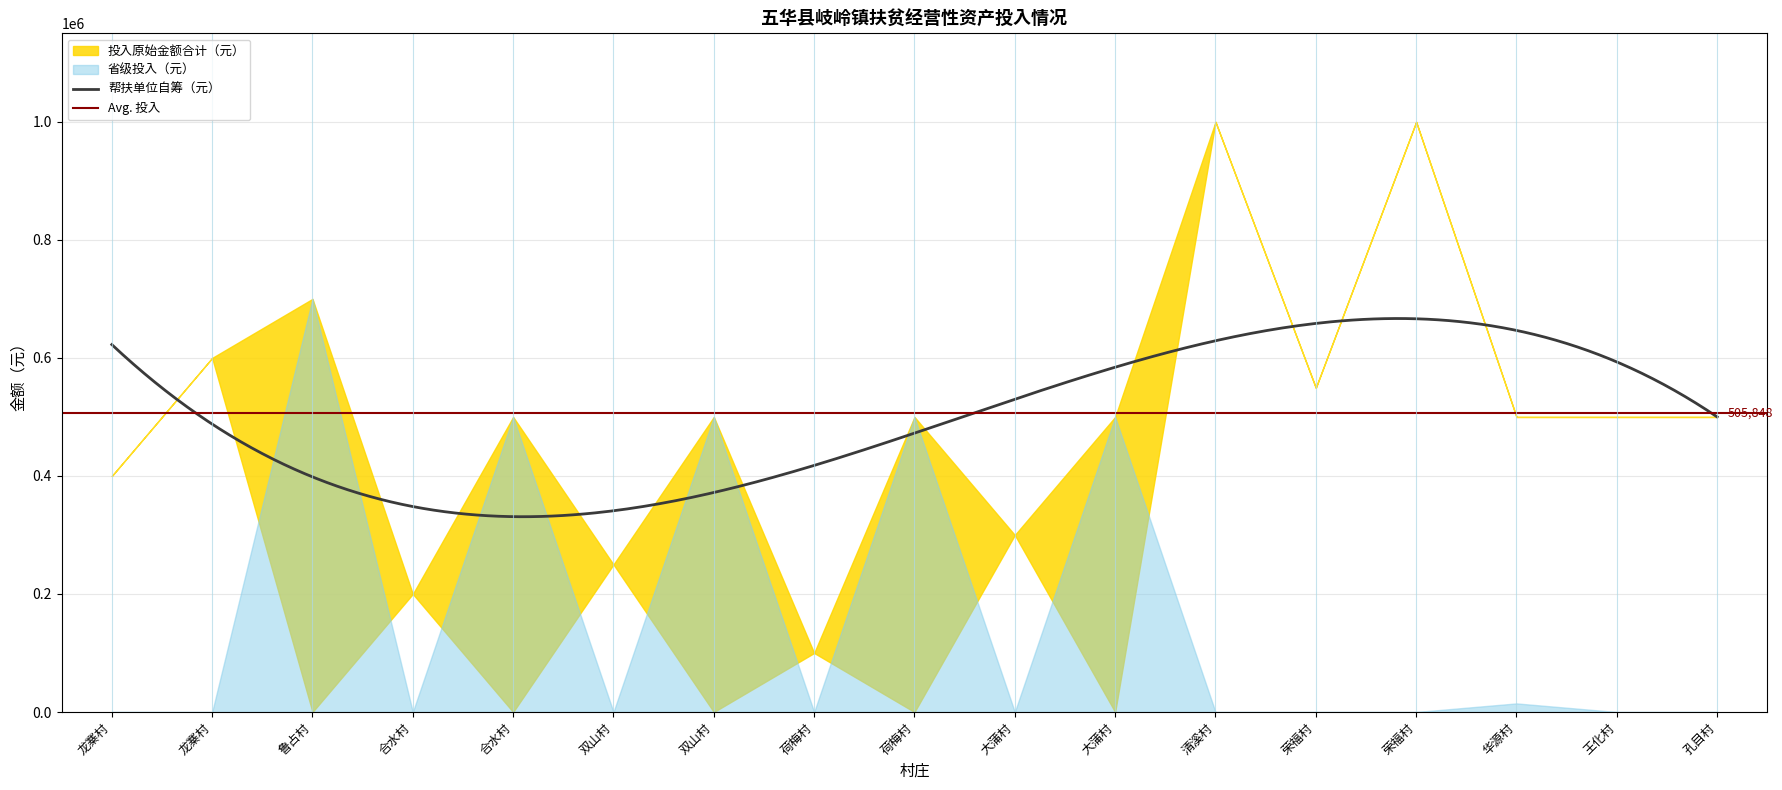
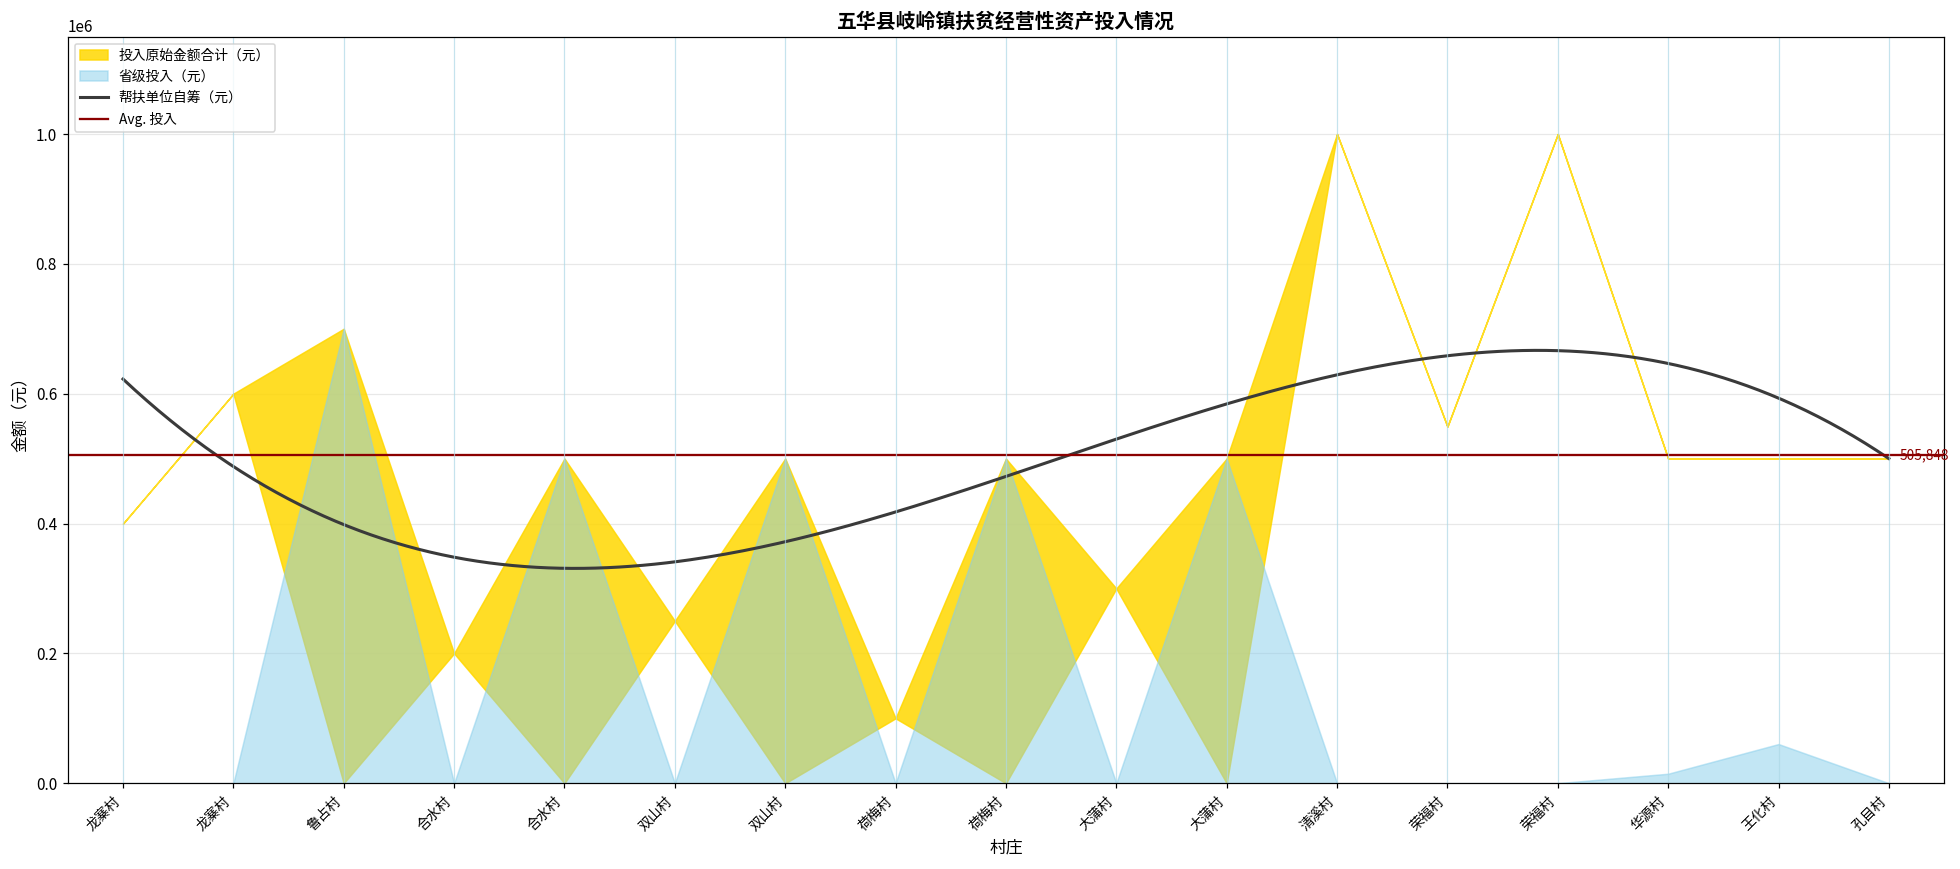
省级投入（元）, 王化村: 0 -> 60000
